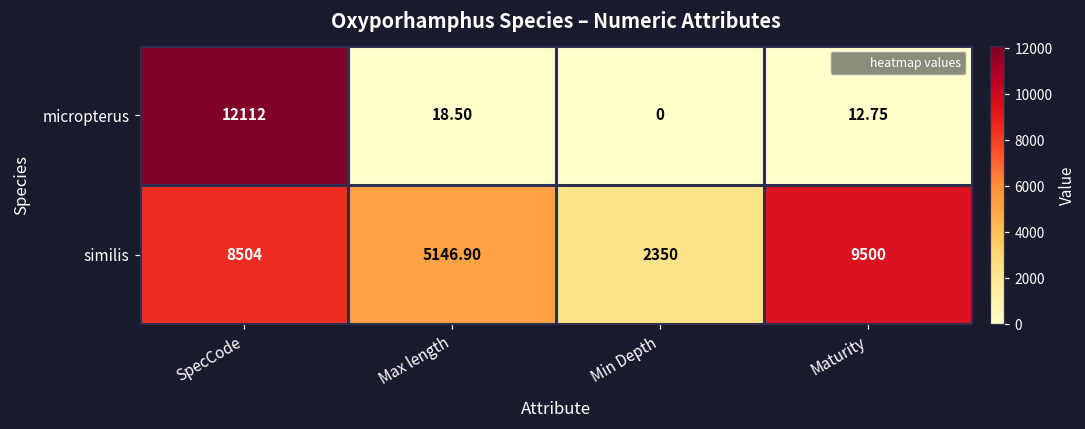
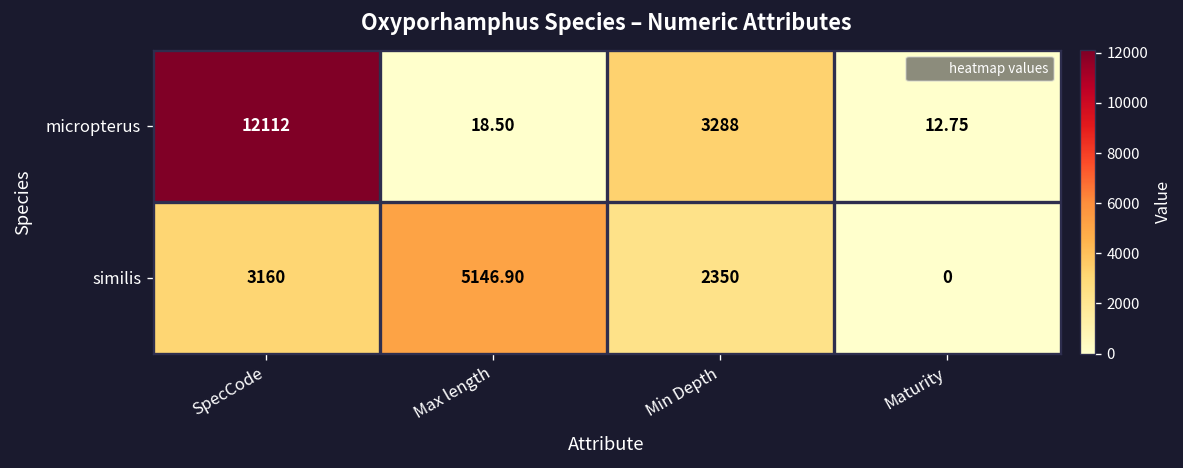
micropterus, Min Depth: 0 -> 3288
similis, SpecCode: 8504 -> 3160
similis, Maturity: 9500 -> 0
